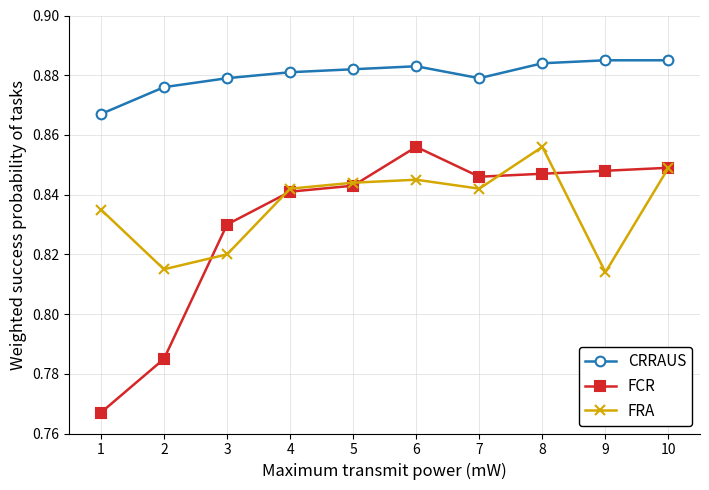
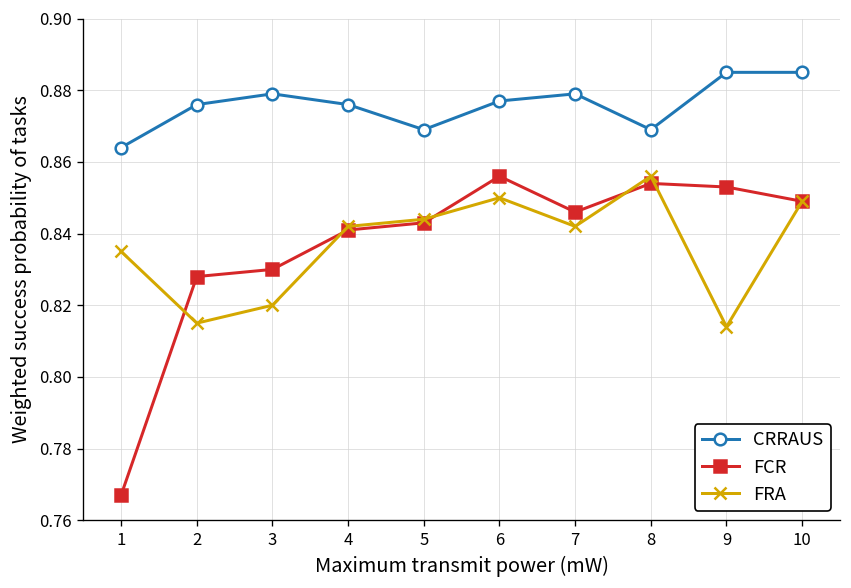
CRRAUS, 1: 0.867 -> 0.864
FCR, 2: 0.785 -> 0.828
CRRAUS, 4: 0.881 -> 0.876
CRRAUS, 5: 0.882 -> 0.869
CRRAUS, 6: 0.883 -> 0.877
FRA, 6: 0.845 -> 0.850
CRRAUS, 8: 0.884 -> 0.869
FCR, 8: 0.847 -> 0.854
FCR, 9: 0.848 -> 0.853
